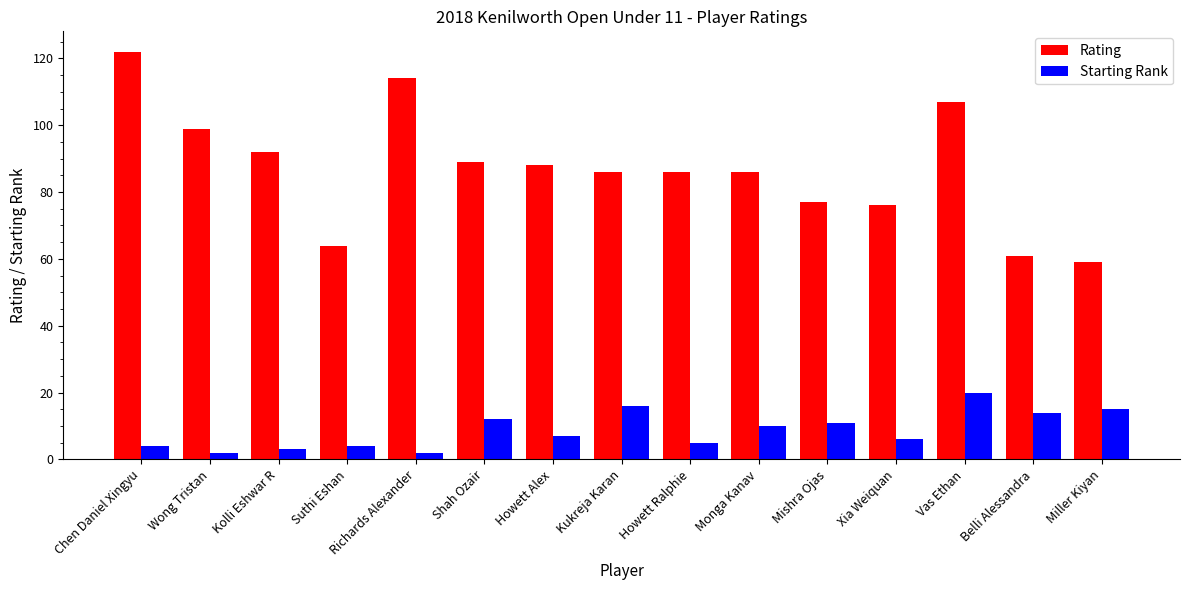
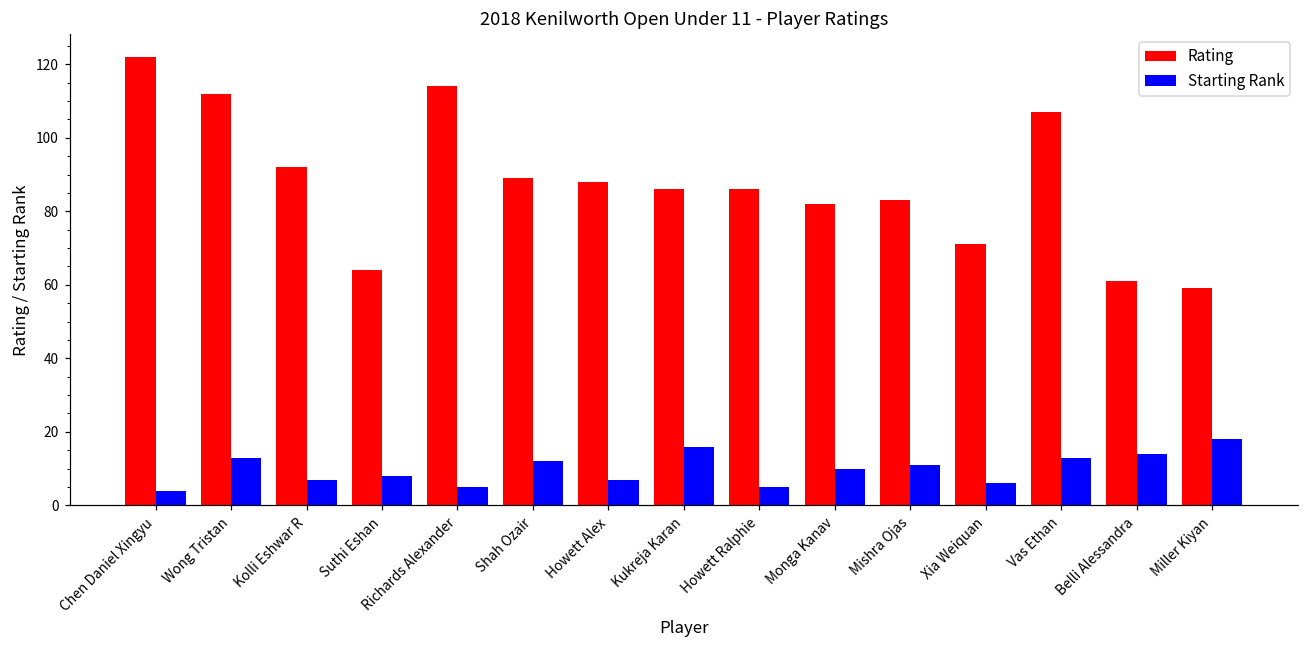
Rating, Wong Tristan: 99 -> 112
Starting Rank, Wong Tristan: 2 -> 13
Starting Rank, Kolli Eshwar R: 3 -> 7
Starting Rank, Suthi Eshan: 4 -> 8
Starting Rank, Richards Alexander: 2 -> 5
Rating, Monga Kanav: 86 -> 82
Rating, Mishra Ojas: 77 -> 83
Rating, Xia Weiquan: 76 -> 71
Starting Rank, Vas Ethan: 20 -> 13
Starting Rank, Miller Kiyan: 15 -> 18
